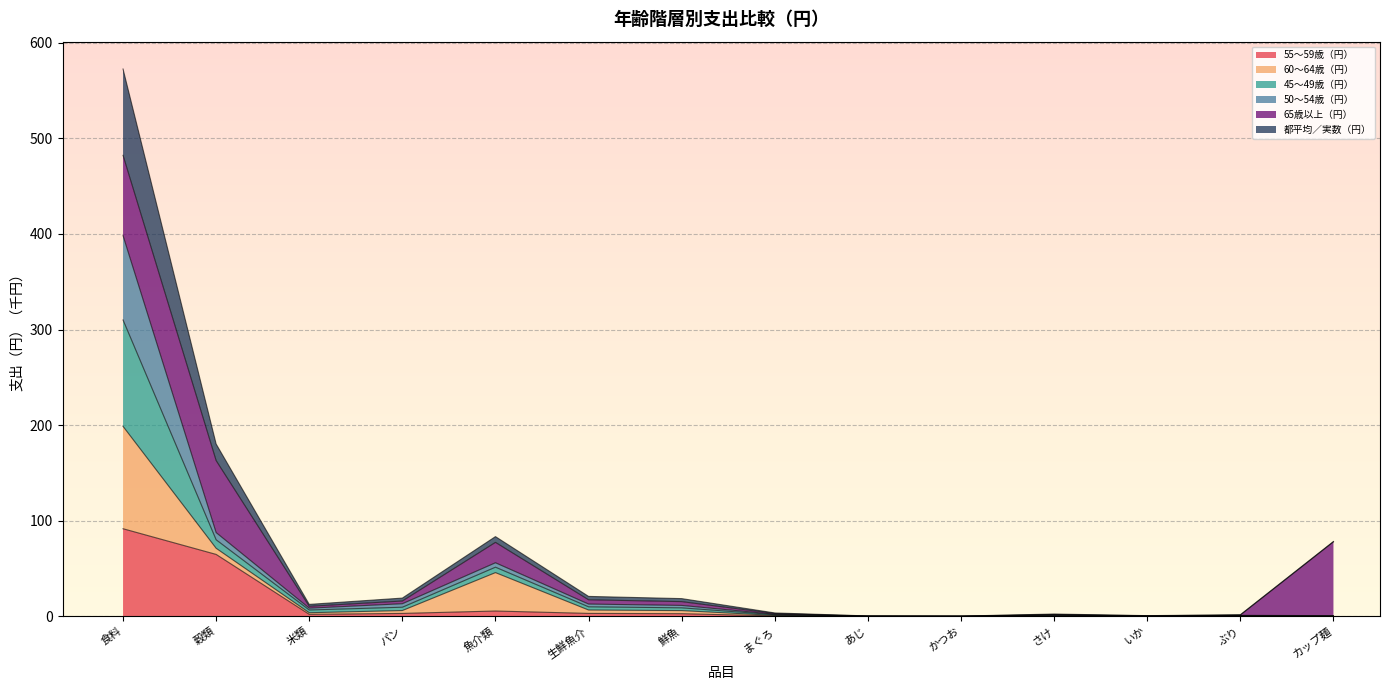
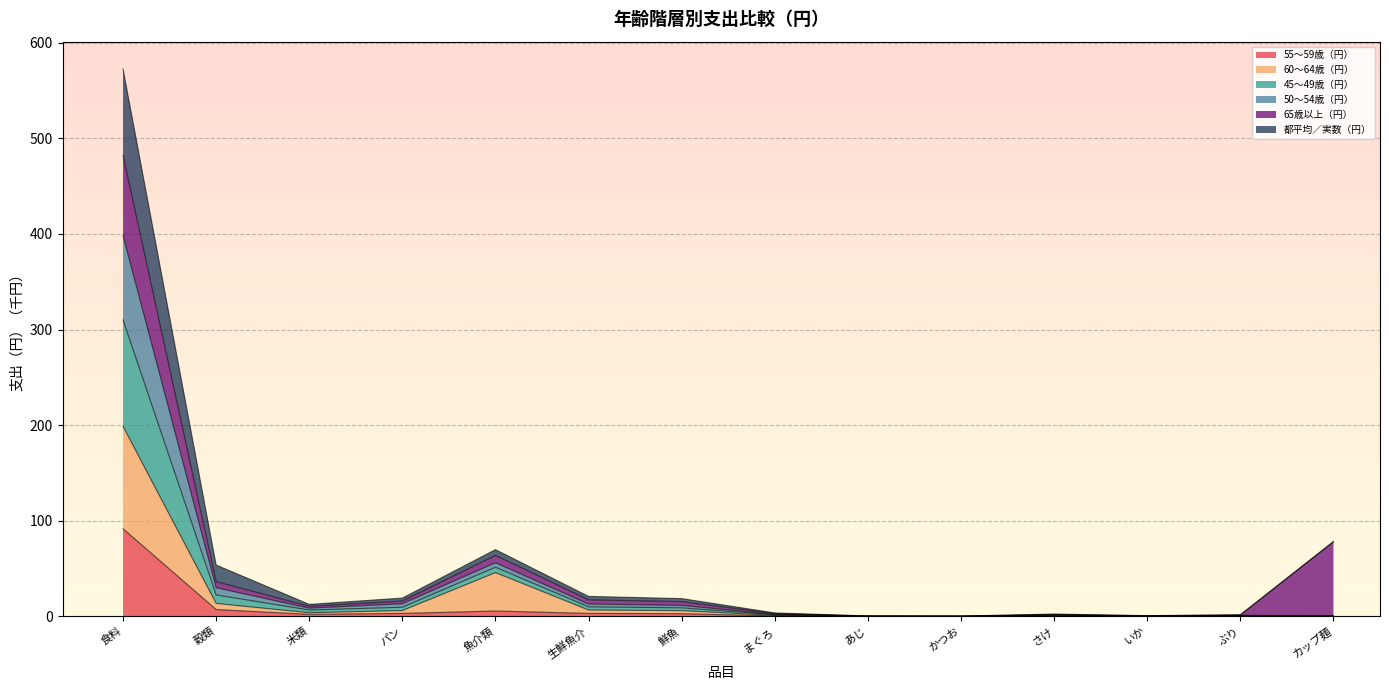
55～59歳（円）, 穀類: 60 -> 10
65歳以上（円）, 穀類: 80 -> 10
65歳以上（円）, 魚介類: 20 -> 10
